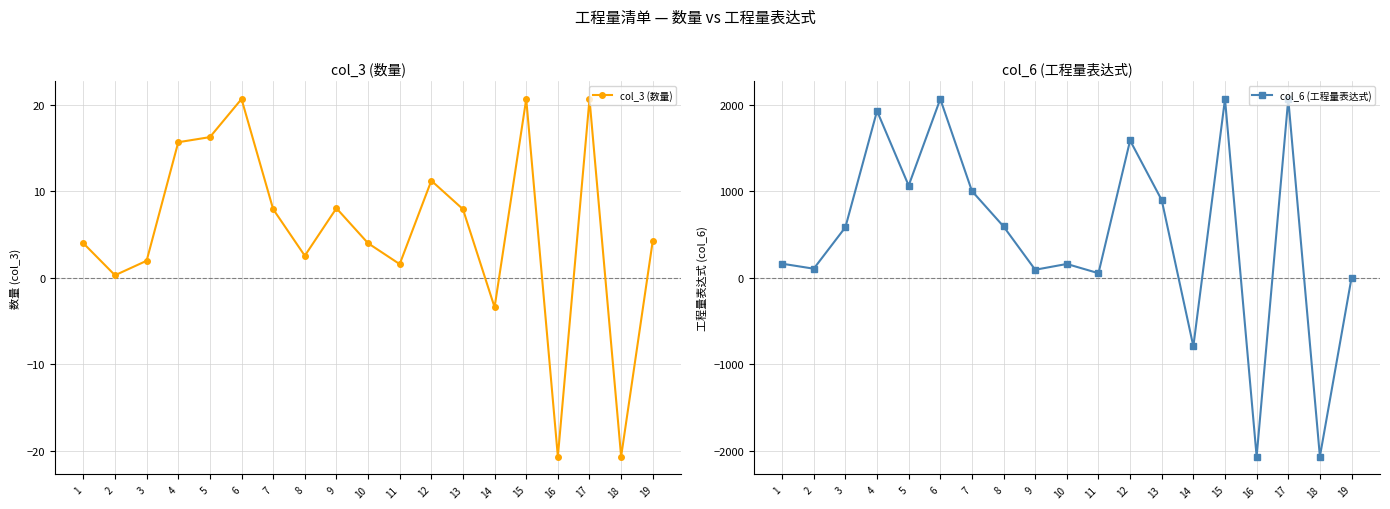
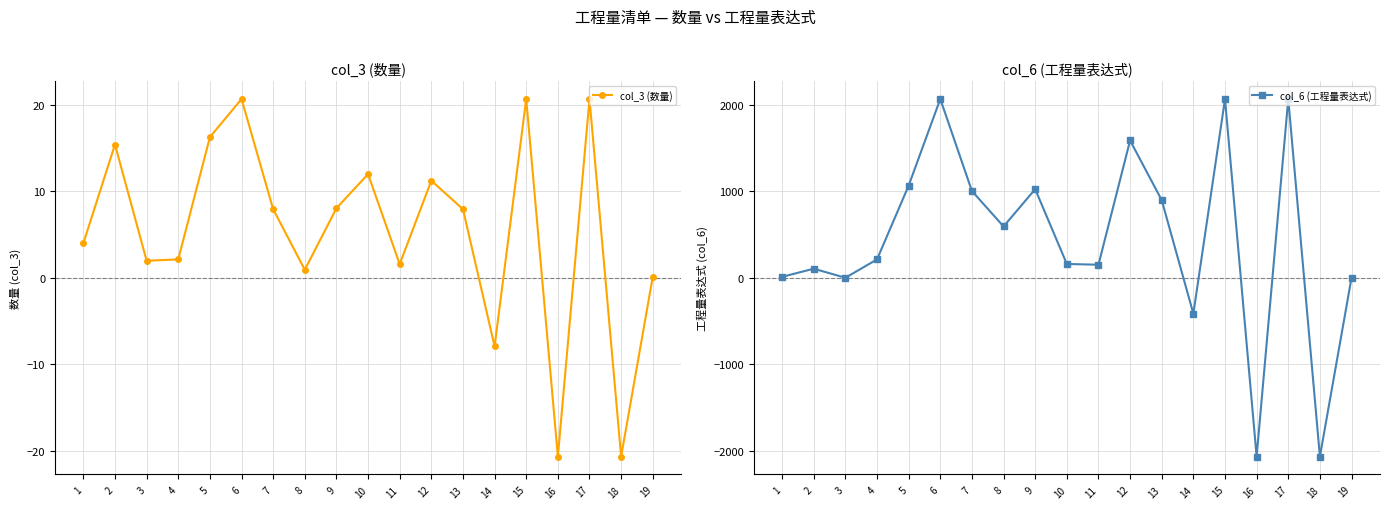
col_3 (数量), 2: 0 -> 15
col_3 (数量), 4: 16 -> 2
col_3 (数量), 8: 3 -> 1
col_3 (数量), 10: 4 -> 12
col_3 (数量), 14: -3 -> -8
col_3 (数量), 19: 4 -> 0
col_6 (工程量表达式), 1: 200 -> 0
col_6 (工程量表达式), 3: 600 -> 0
col_6 (工程量表达式), 4: 1900 -> 200
col_6 (工程量表达式), 9: 100 -> 1000
col_6 (工程量表达式), 11: 100 -> 200
col_6 (工程量表达式), 14: -800 -> -400
